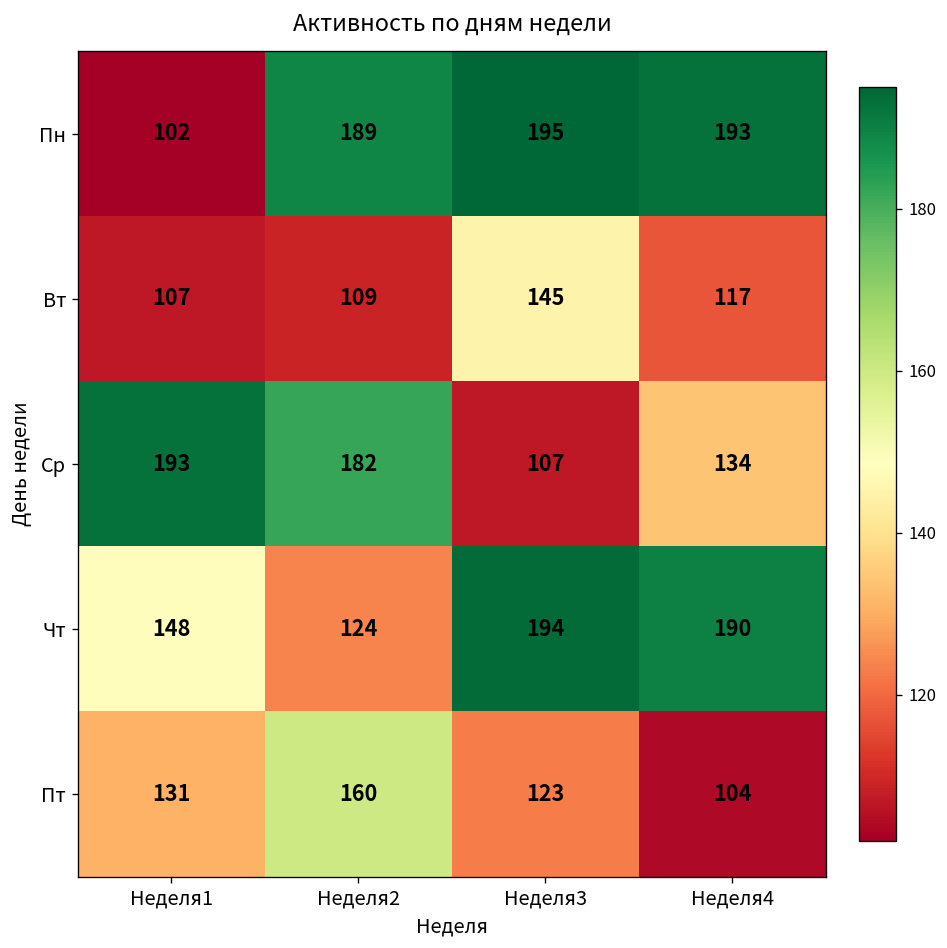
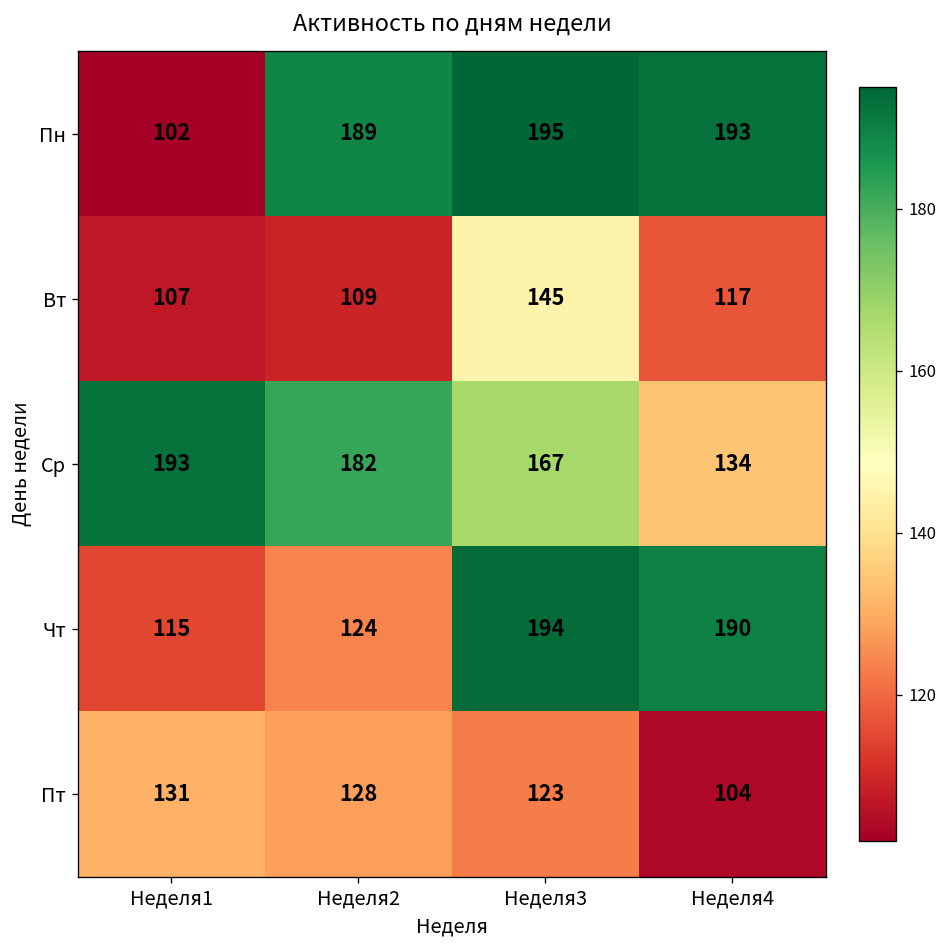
Ср, Неделя3: 107 -> 167
Чт, Неделя1: 148 -> 115
Пт, Неделя2: 160 -> 128
